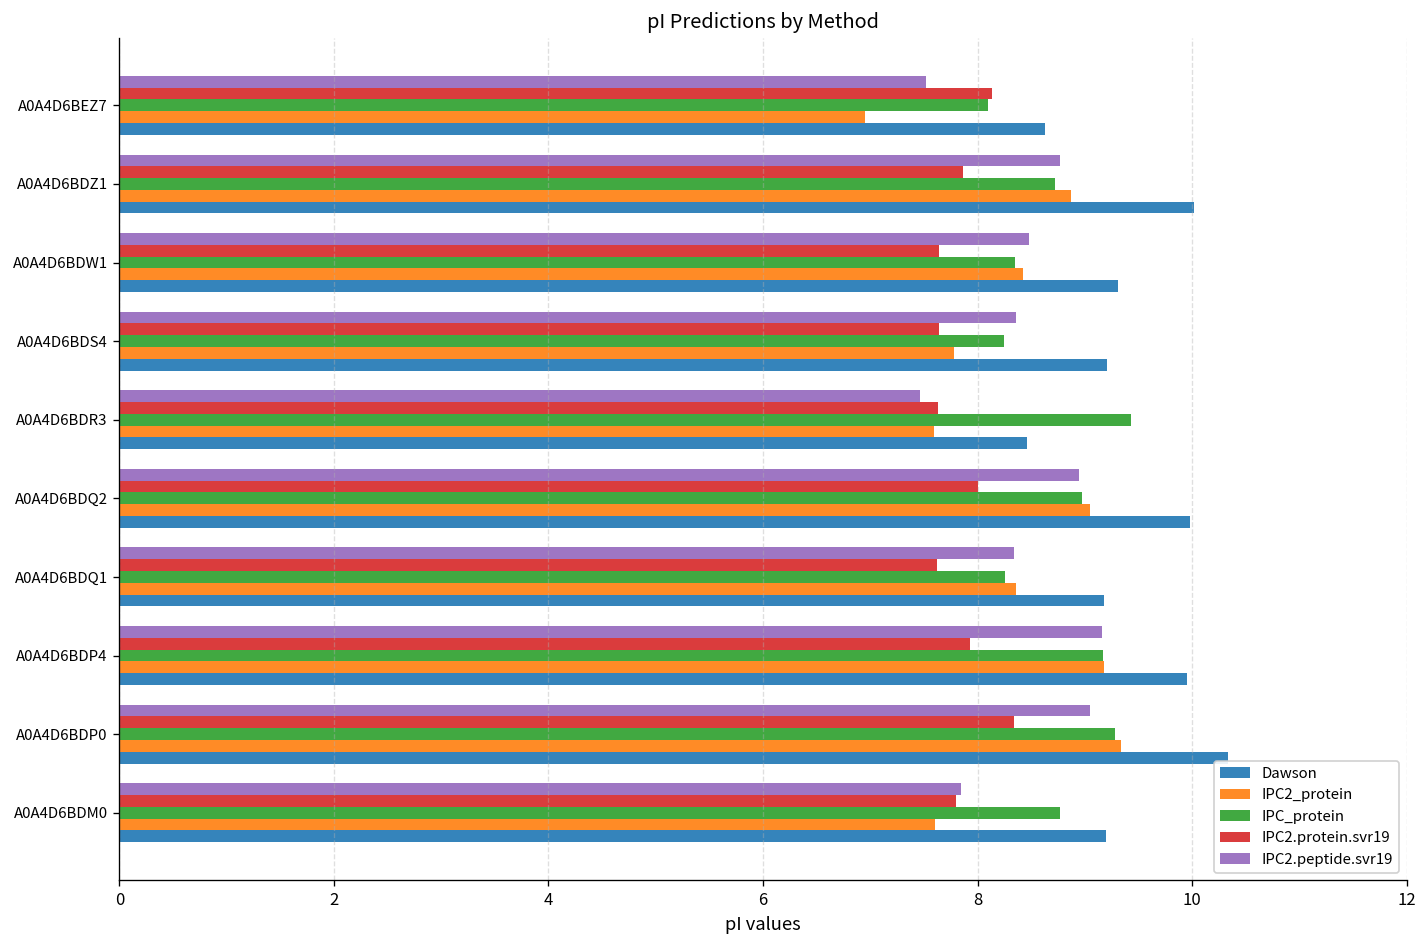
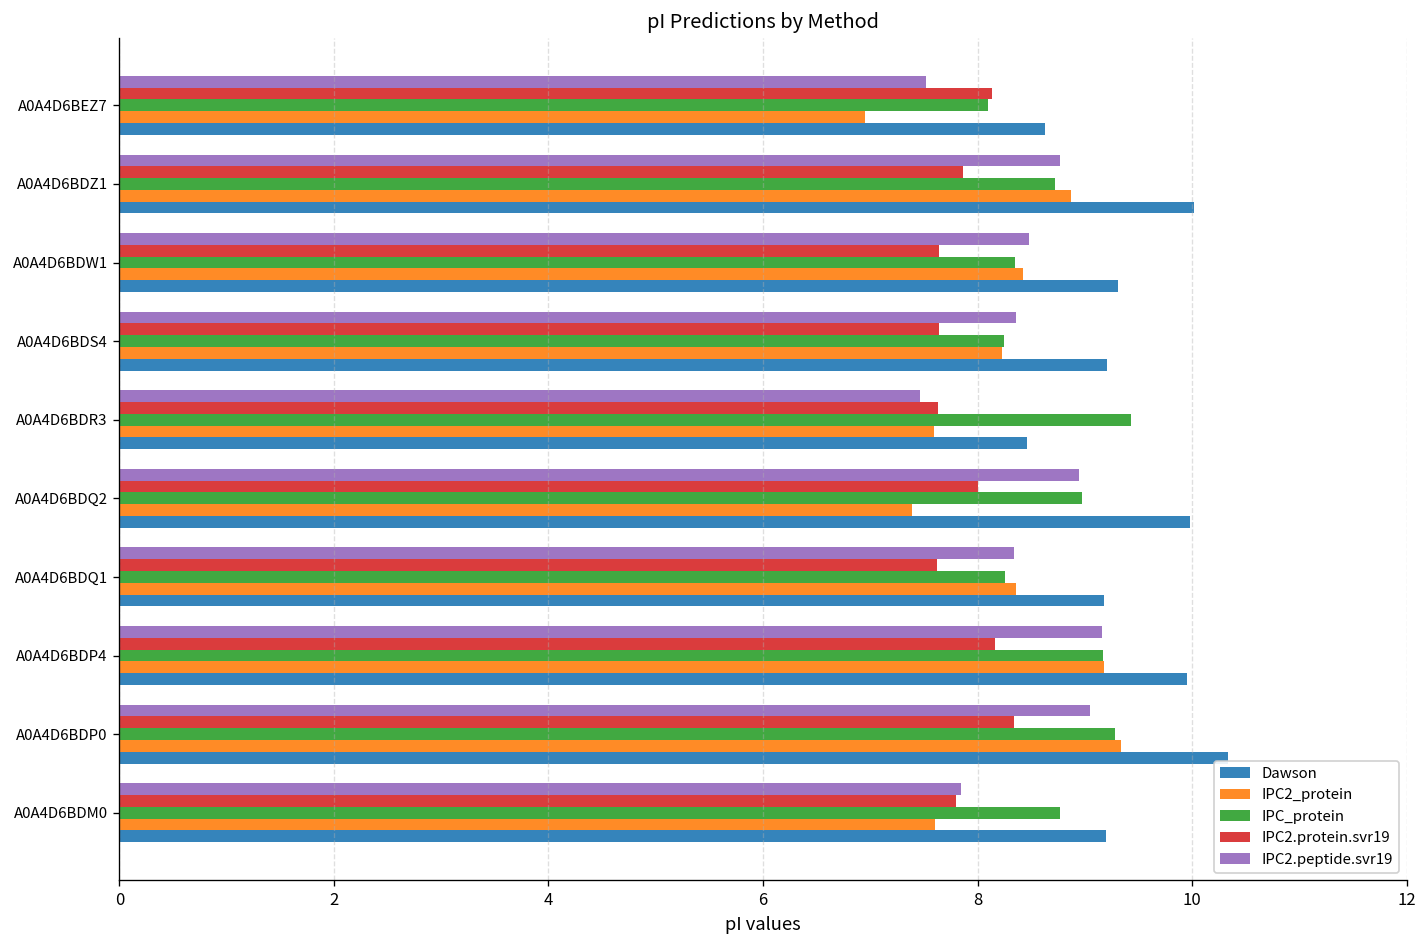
IPC2_protein, A0A4D6BDS4: 7.8 -> 8.2
IPC2_protein, A0A4D6BDQ2: 9.0 -> 7.4
IPC2.protein.svr19, A0A4D6BDP4: 7.9 -> 8.2
